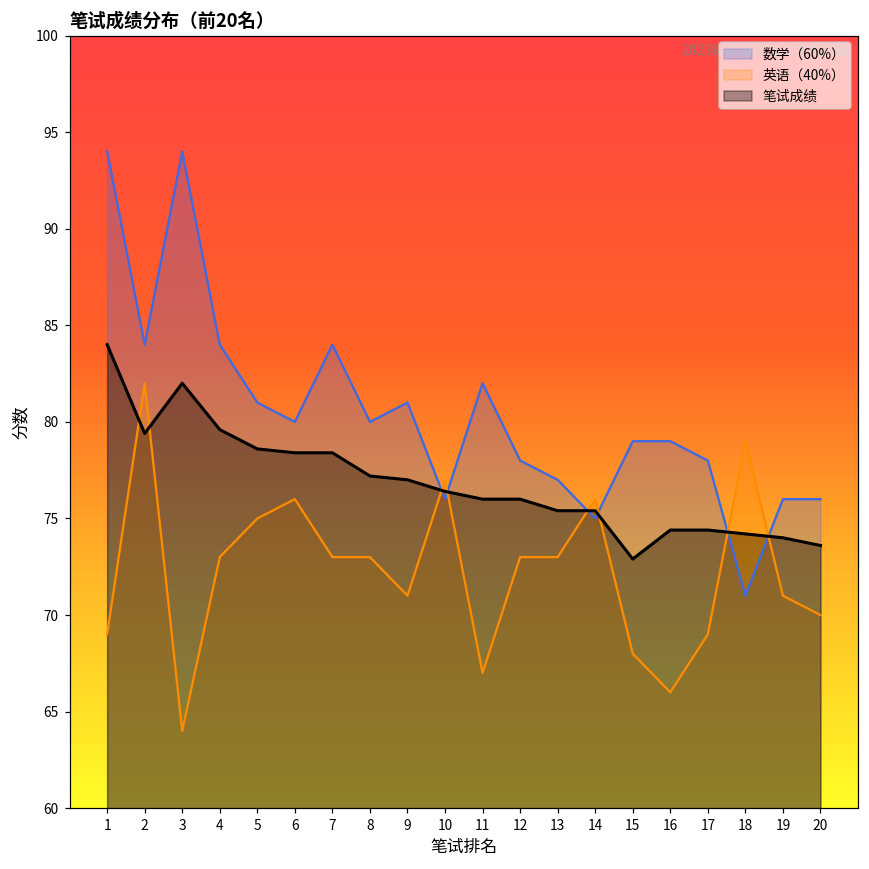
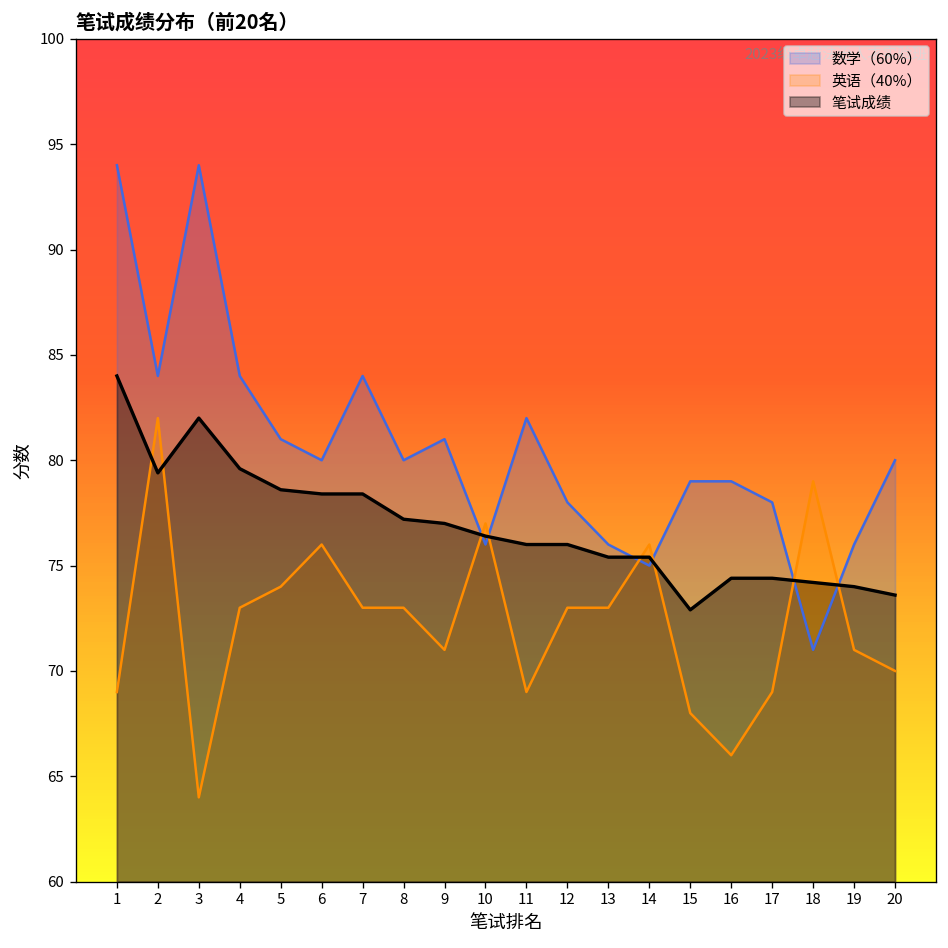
英语（40%）, 5: 75 -> 74
英语（40%）, 11: 67 -> 69
数学（60%）, 13: 77 -> 76
数学（60%）, 20: 76 -> 80
